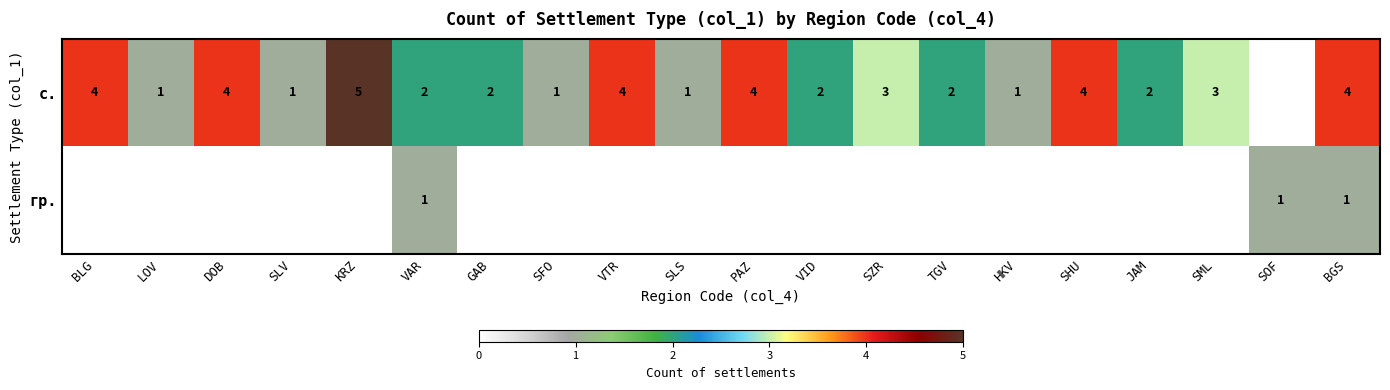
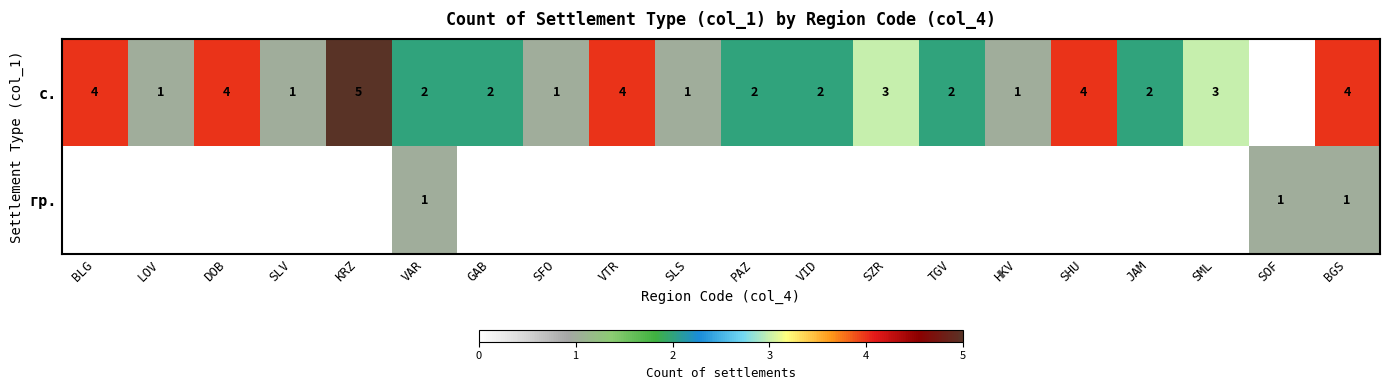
с., PAZ: 4 -> 2
